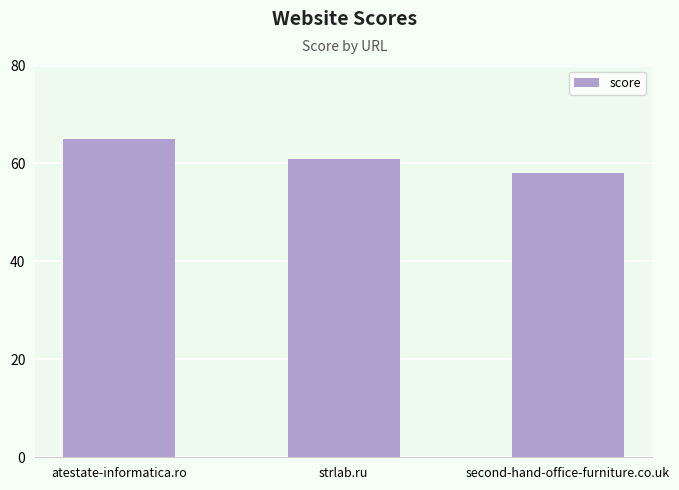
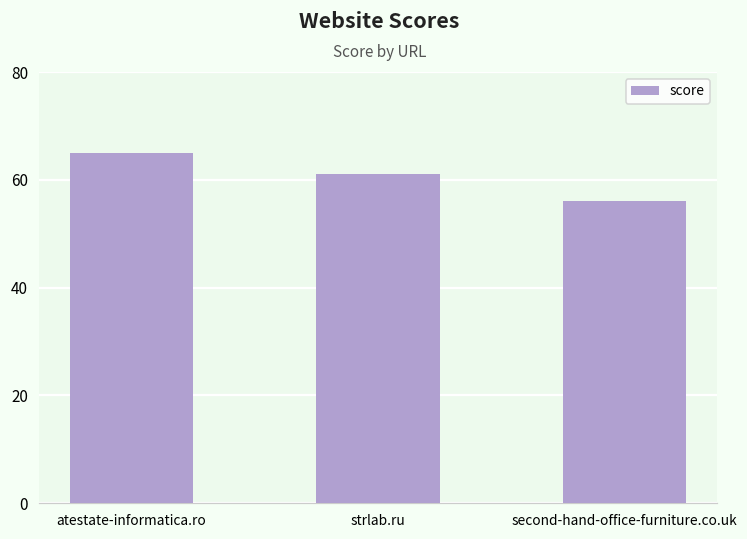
second-hand-office-furniture.co.uk: 58 -> 56
